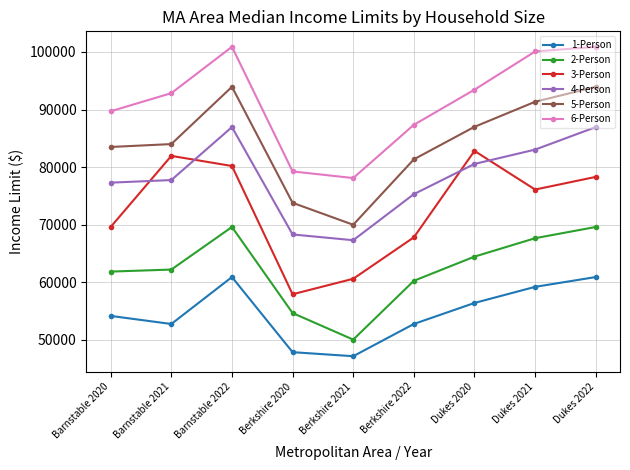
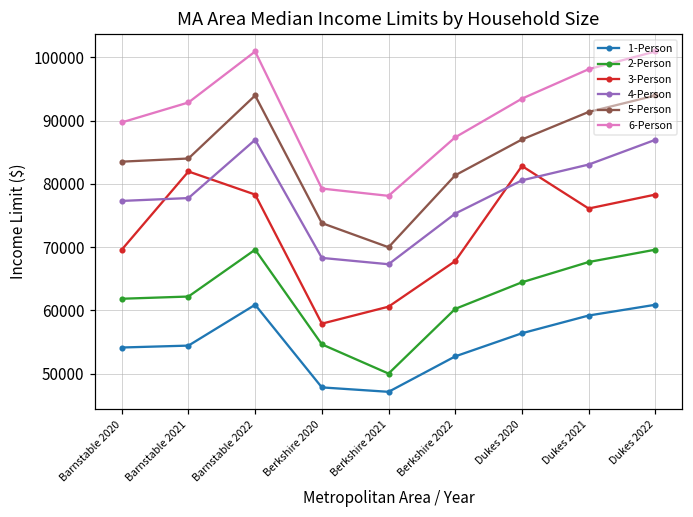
1-Person, Barnstable 2021: 53000 -> 54000
3-Person, Barnstable 2022: 80000 -> 78000
6-Person, Dukes 2021: 100000 -> 98000
